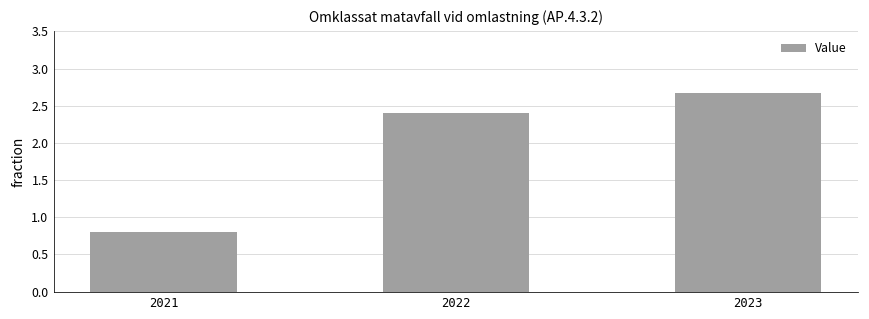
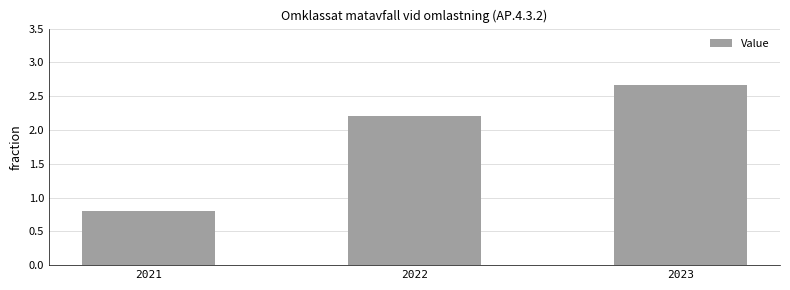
2022: 2.4 -> 2.2
